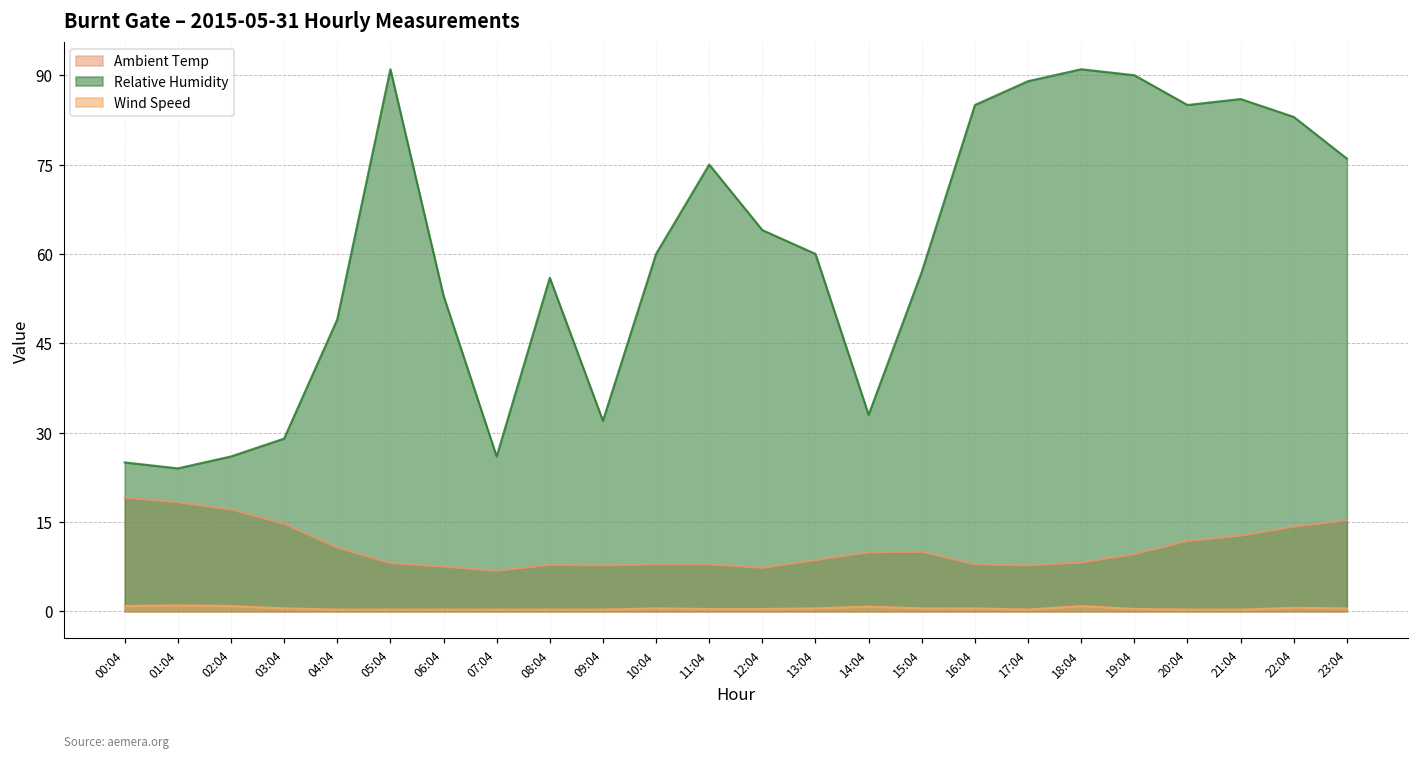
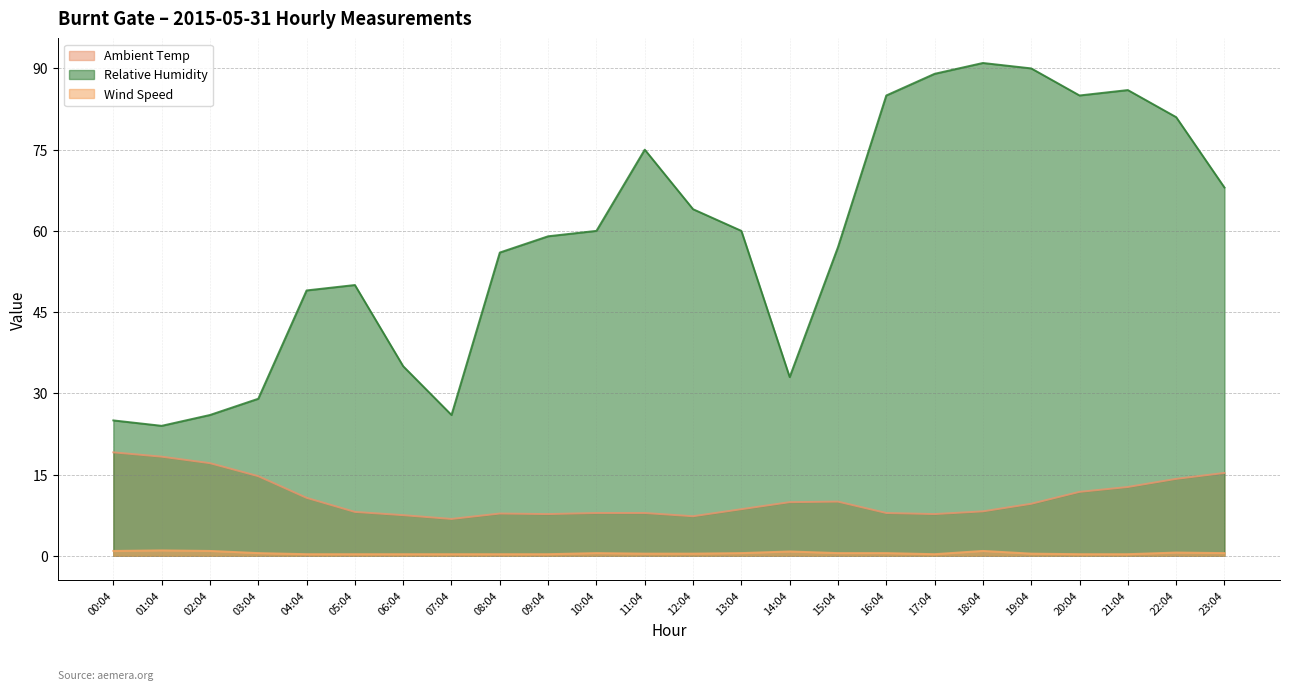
Relative Humidity, 05:04: 91 -> 50
Relative Humidity, 06:04: 53 -> 35
Relative Humidity, 09:04: 32 -> 59
Relative Humidity, 22:04: 83 -> 81
Relative Humidity, 23:04: 76 -> 68
